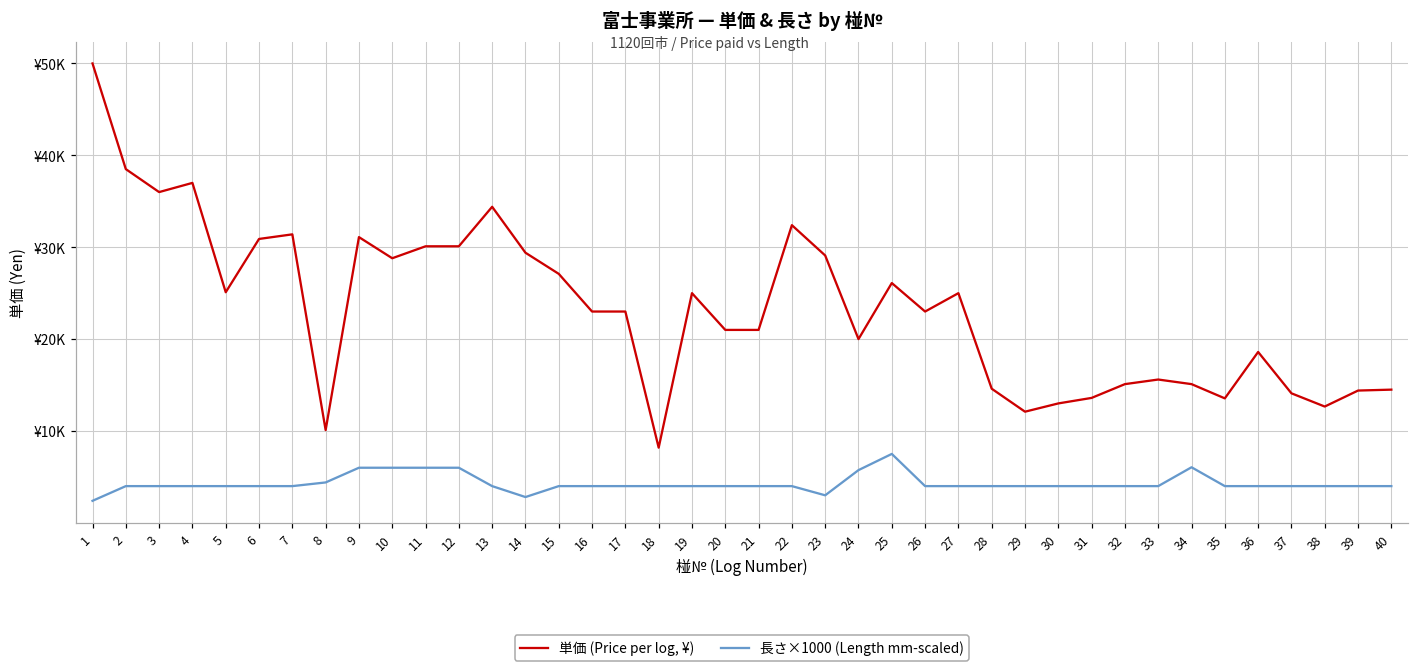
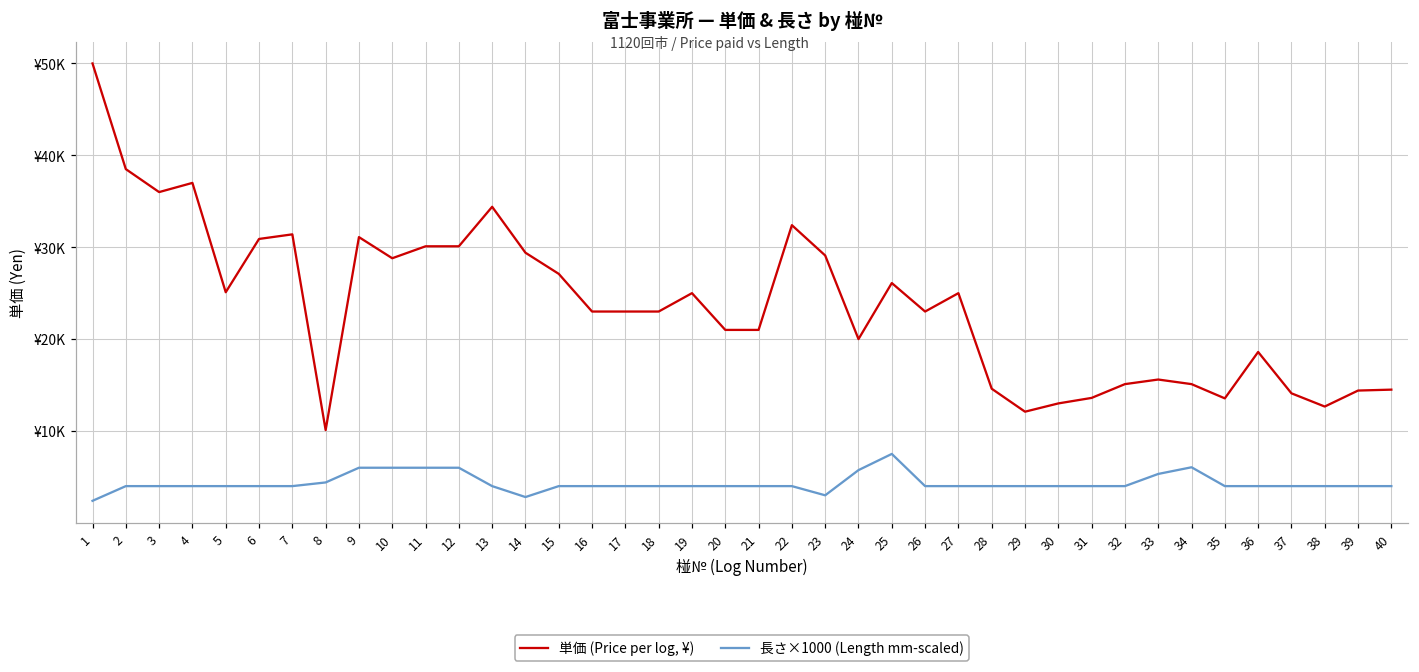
単価 (Price per log, ¥), 18: ¥8000 -> ¥23000
長さ×1000 (Length mm-scaled), 33: ¥4000 -> ¥5000
